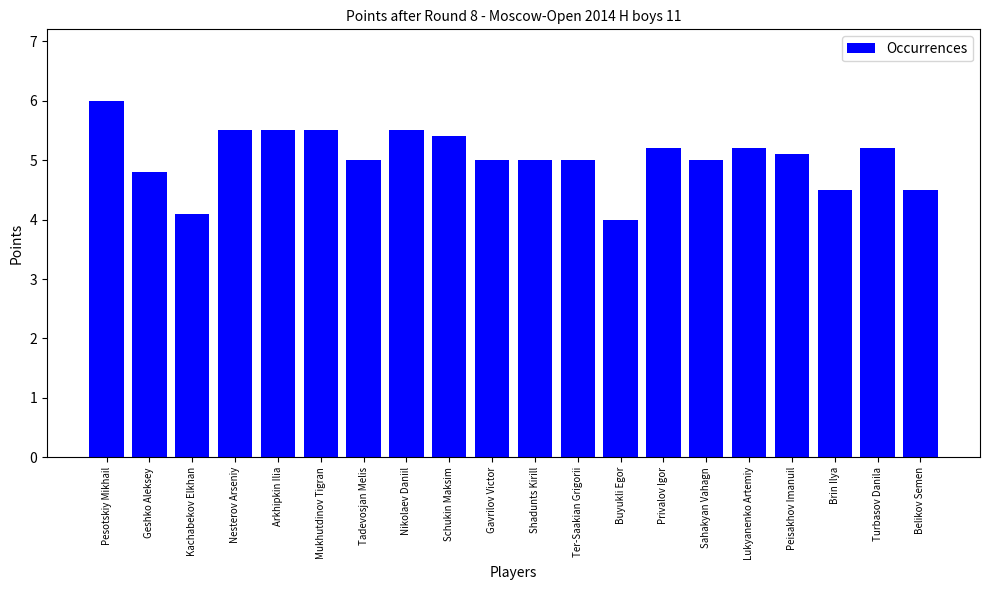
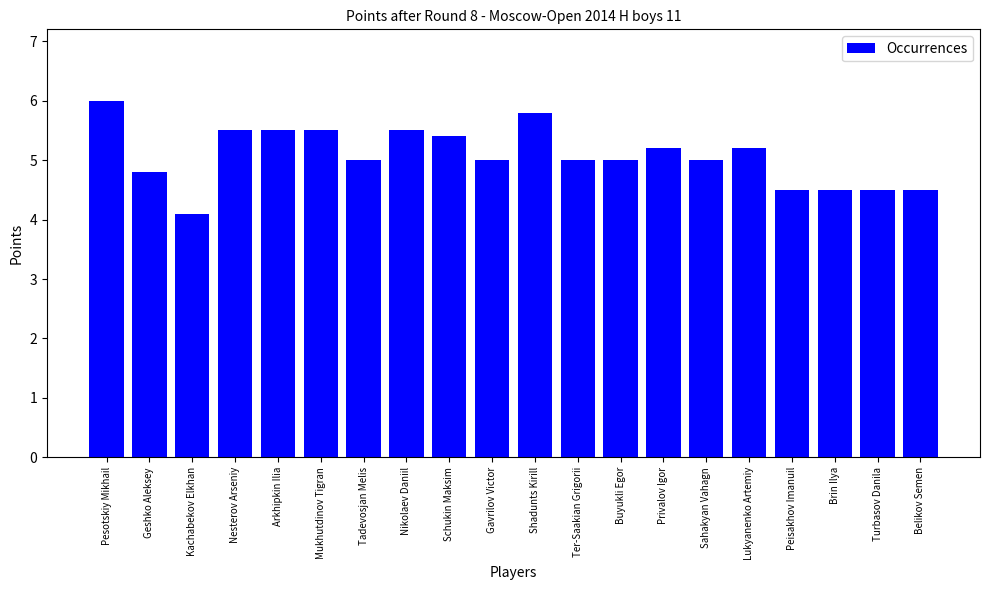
Shadunts Kirill: 5.0 -> 5.8
Buyukli Egor: 4 -> 5
Peisakhov Imanuil: 5.1 -> 4.5
Turbasov Danila: 5.2 -> 4.5
